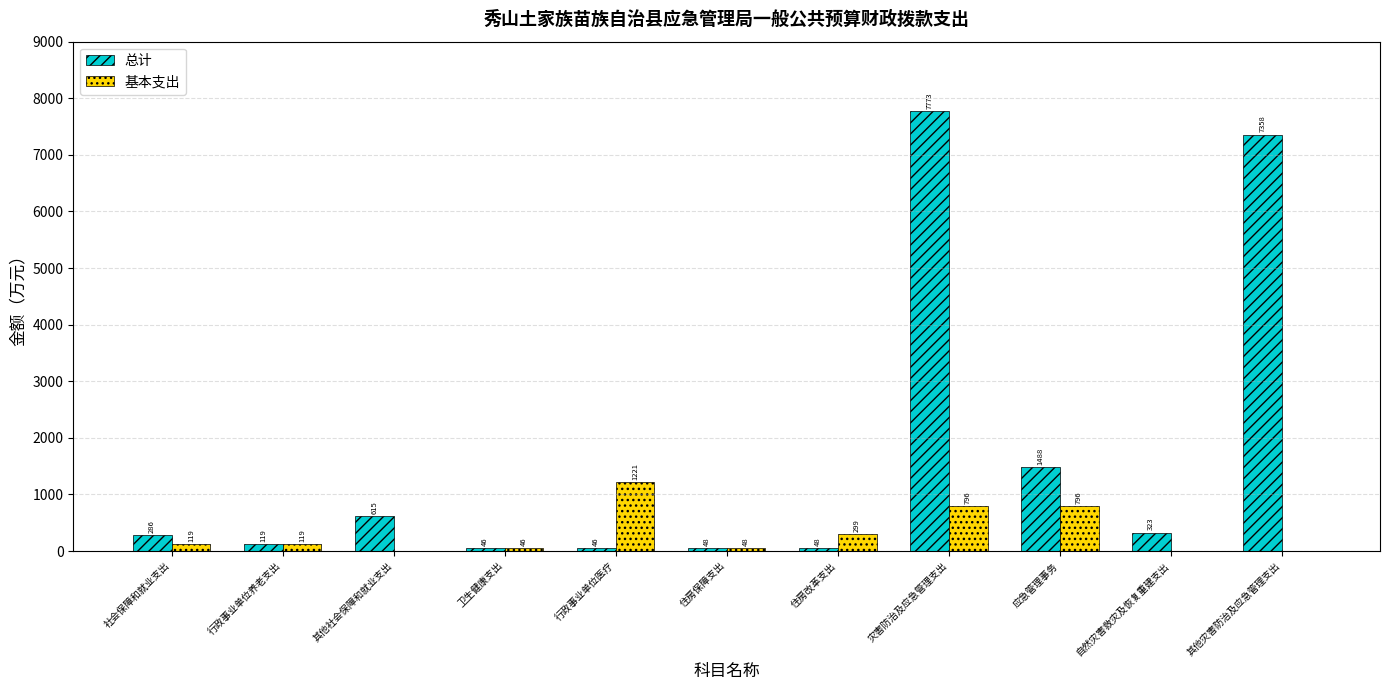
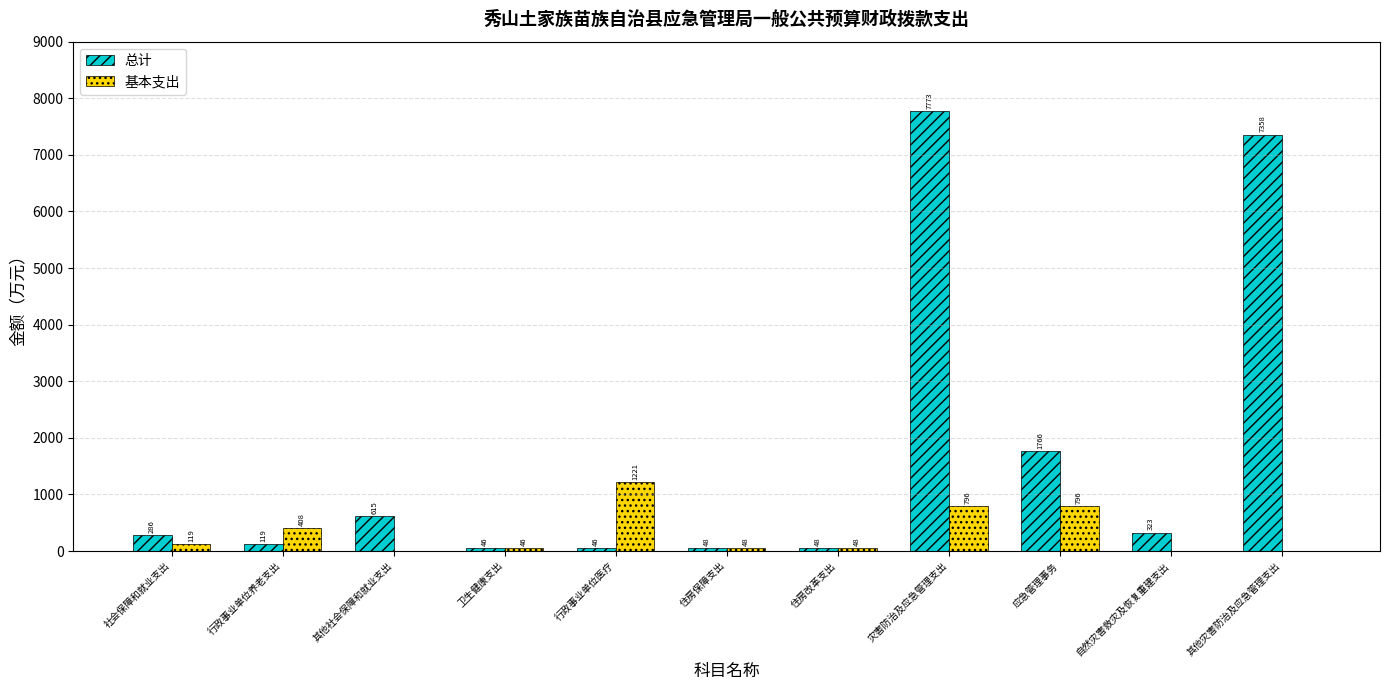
基本支出, 行政事业单位养老支出: 119 -> 408
基本支出, 住房改革支出: 299 -> 48
总计, 应急管理事务: 1488 -> 1766
